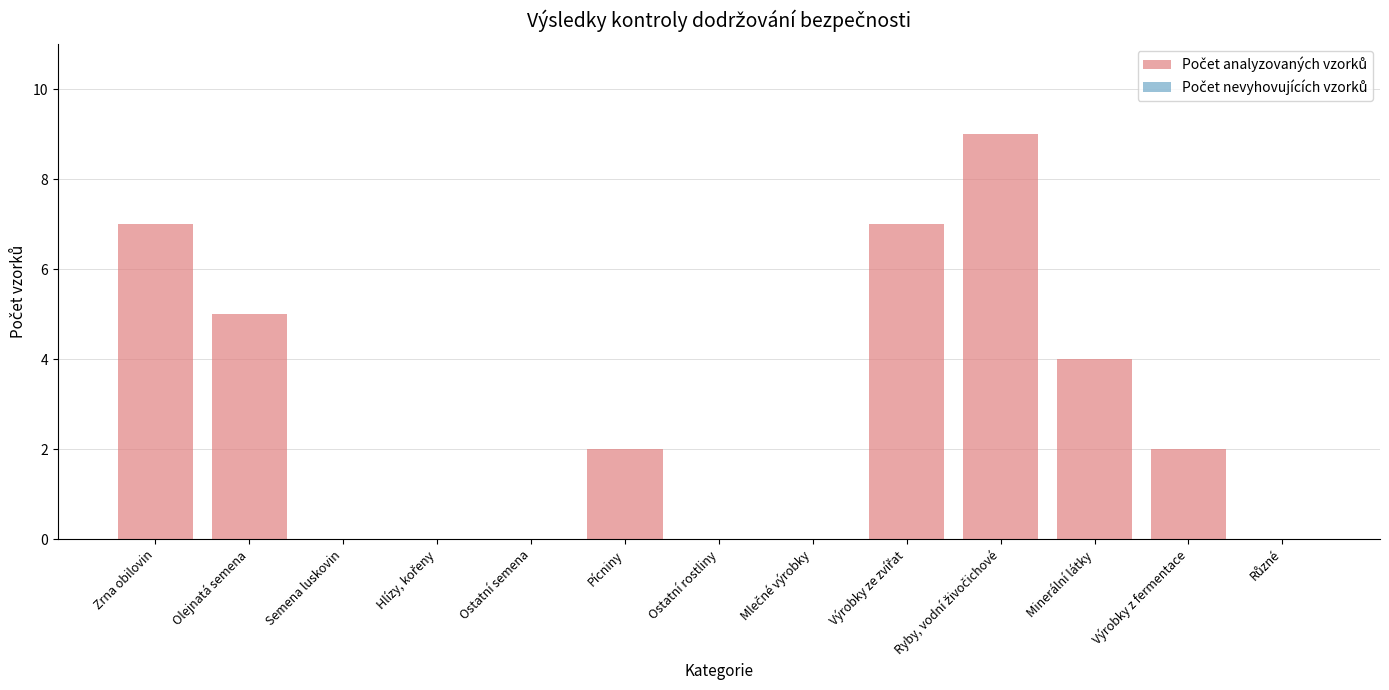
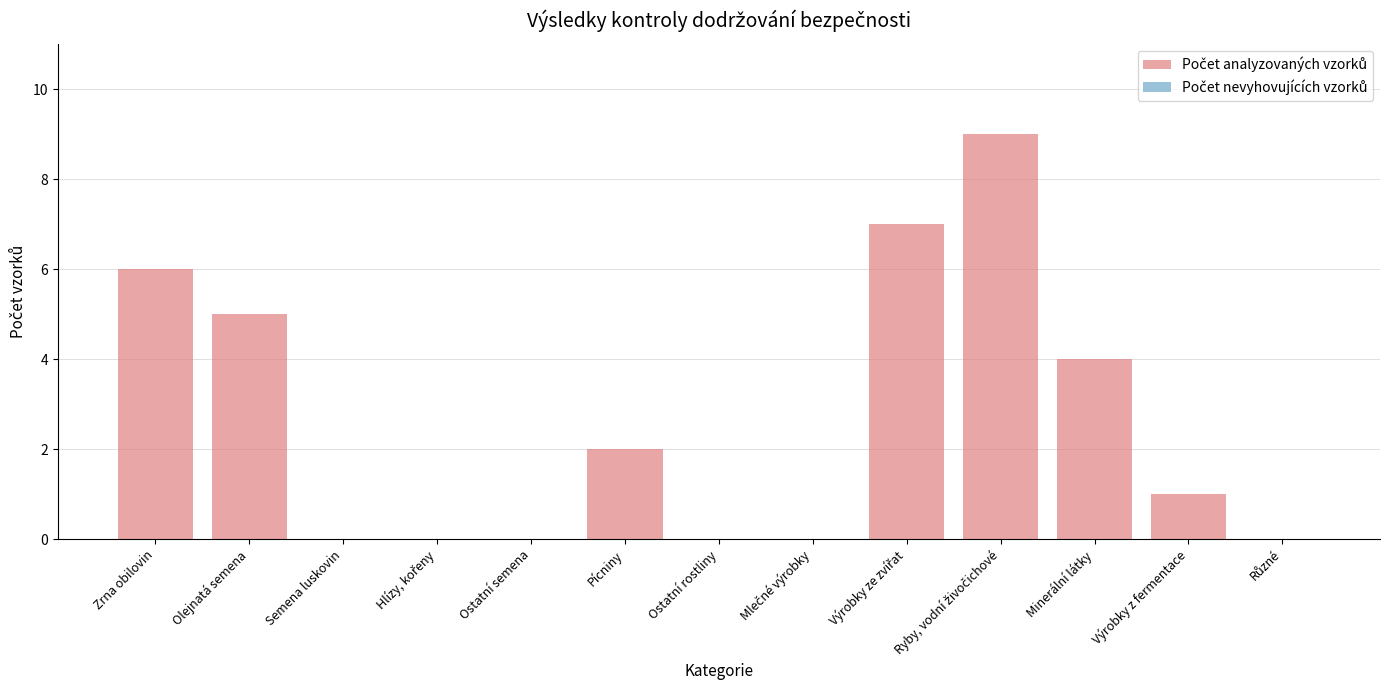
Počet analyzovaných vzorků, Zrna obilovin: 7 -> 6
Počet analyzovaných vzorků, Výrobky z fermentace: 2 -> 1
